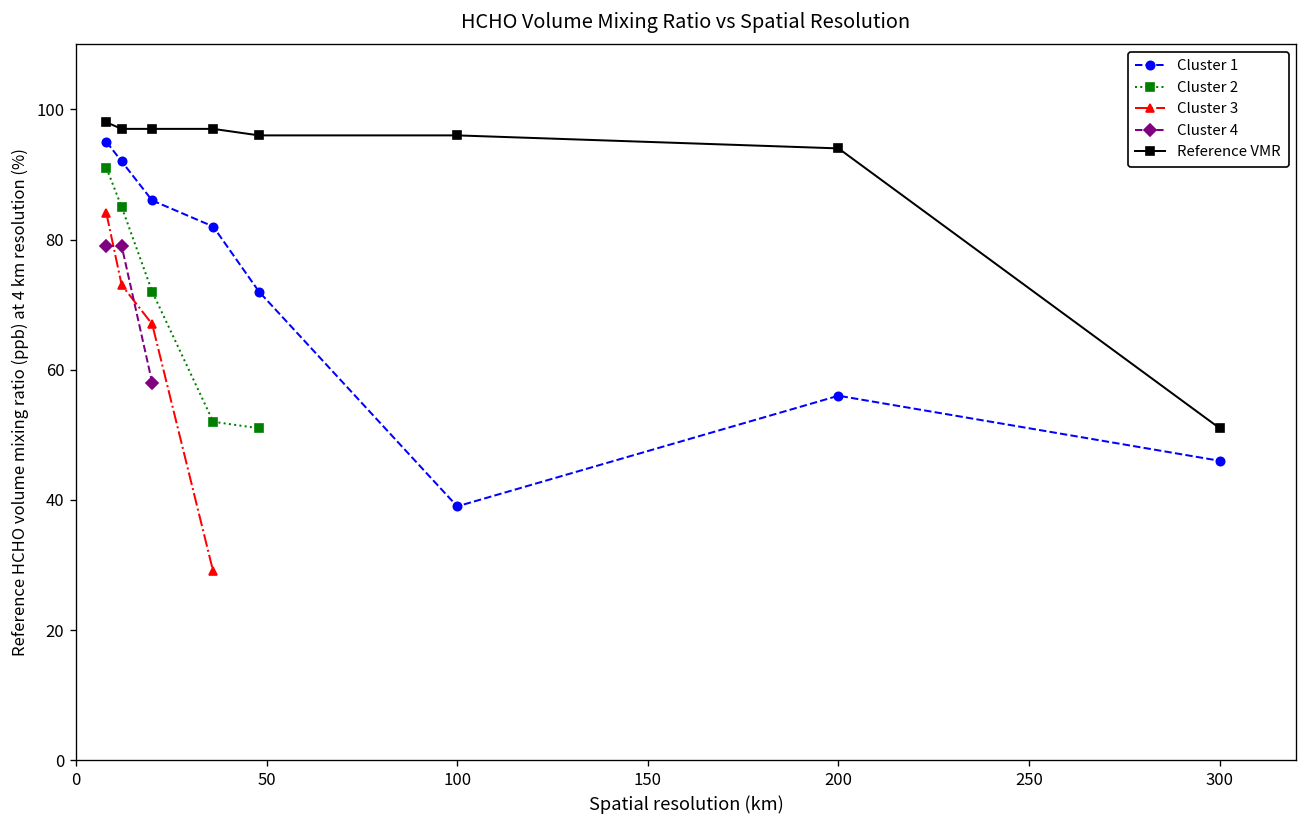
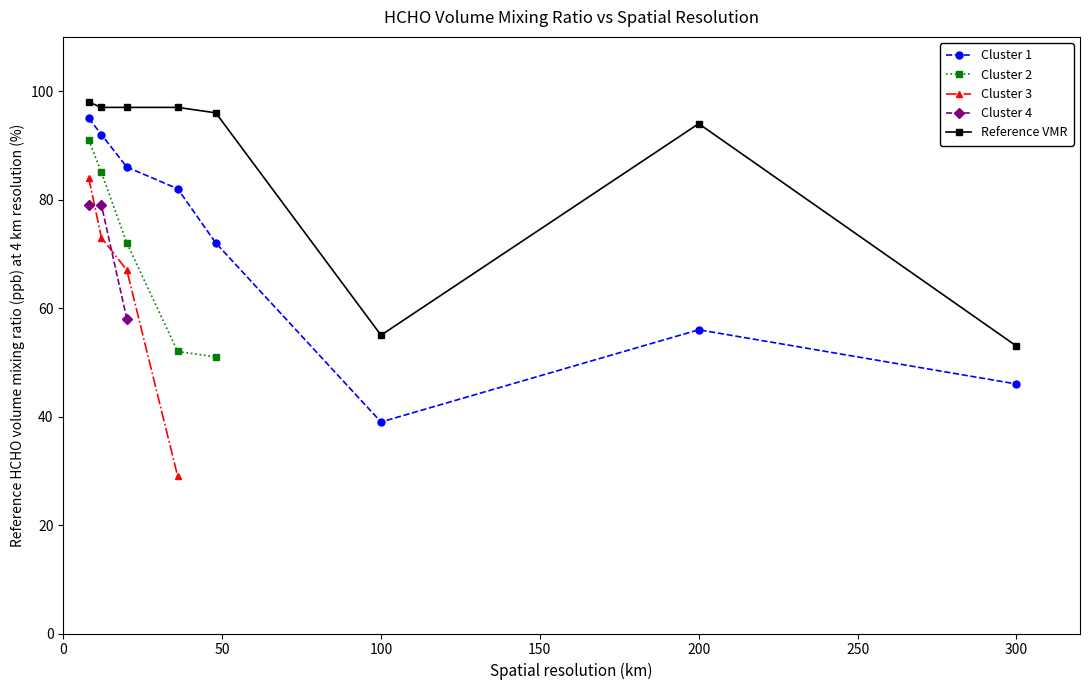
Reference VMR, 100: 96 -> 55
Reference VMR, 300: 51 -> 53
